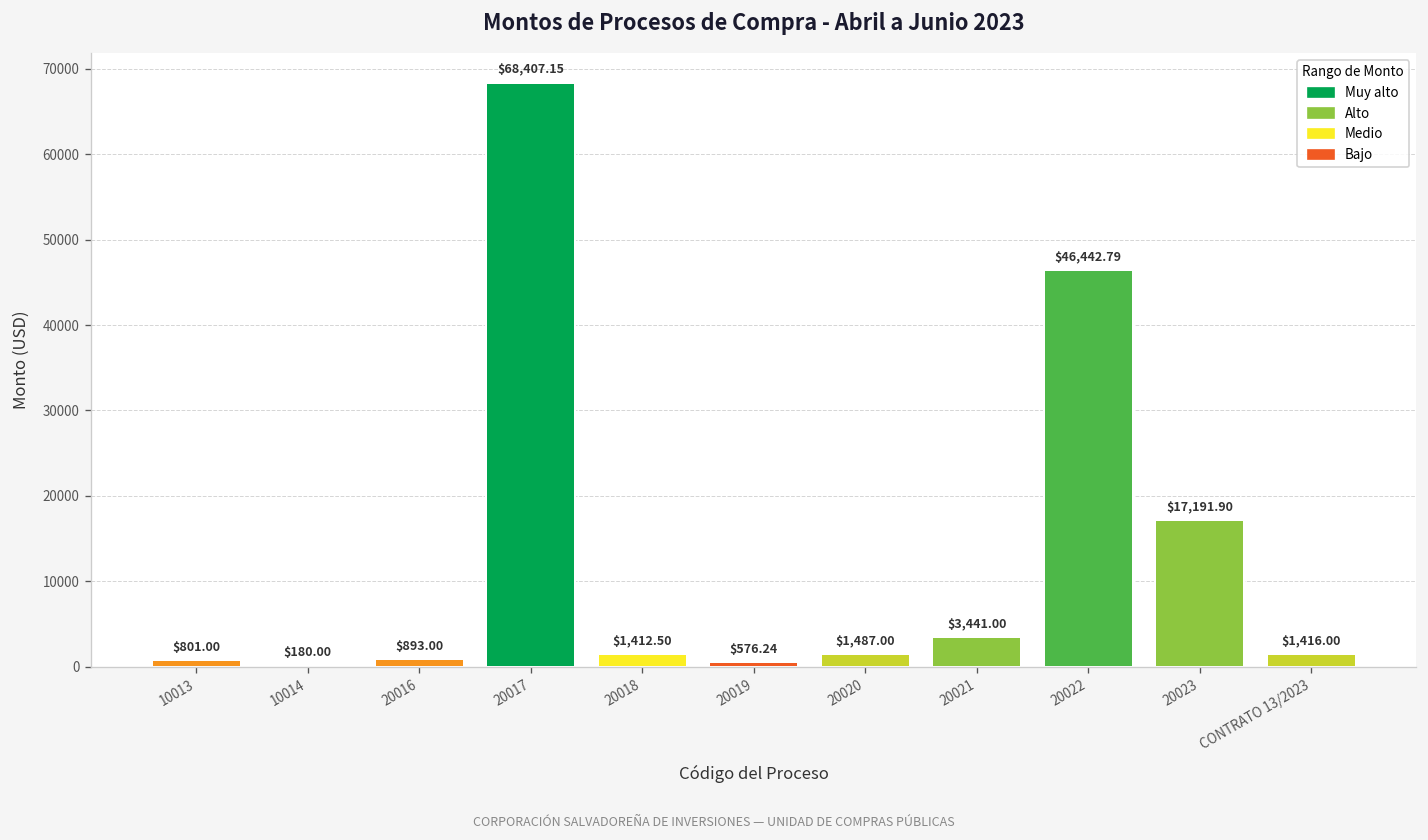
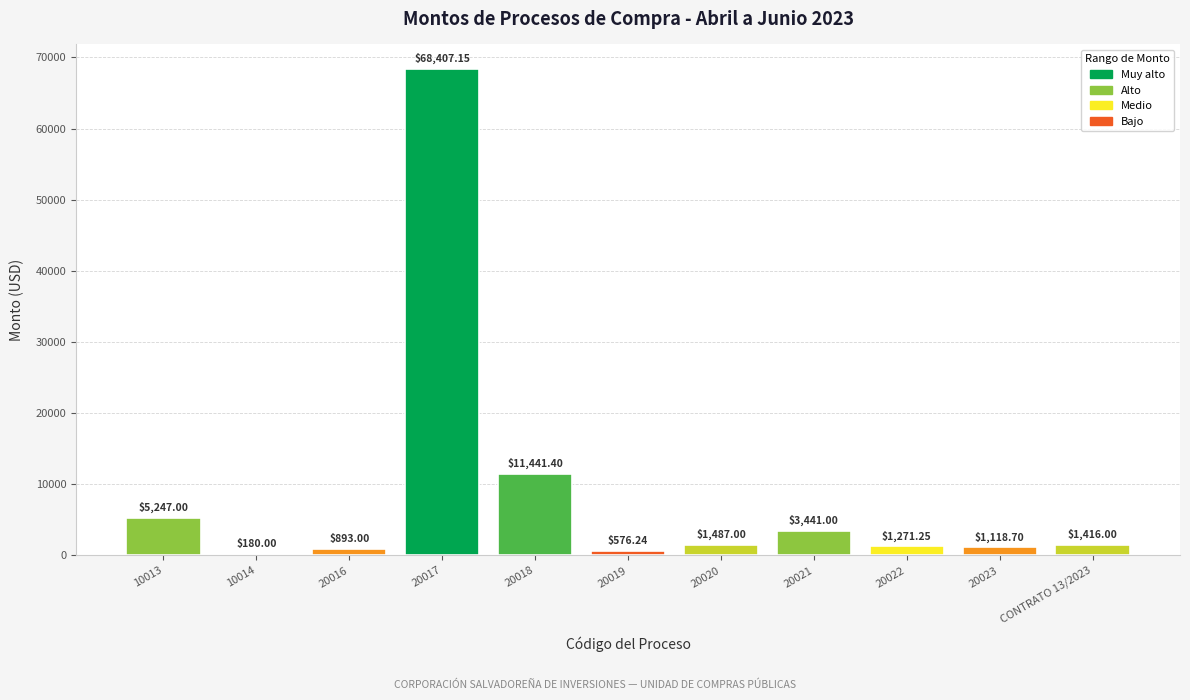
10013: $801.00 -> $5,247.00
20018: $1,412.50 -> $11,441.40
20022: $46,442.79 -> $1,271.25
20023: $17,191.90 -> $1,118.70
